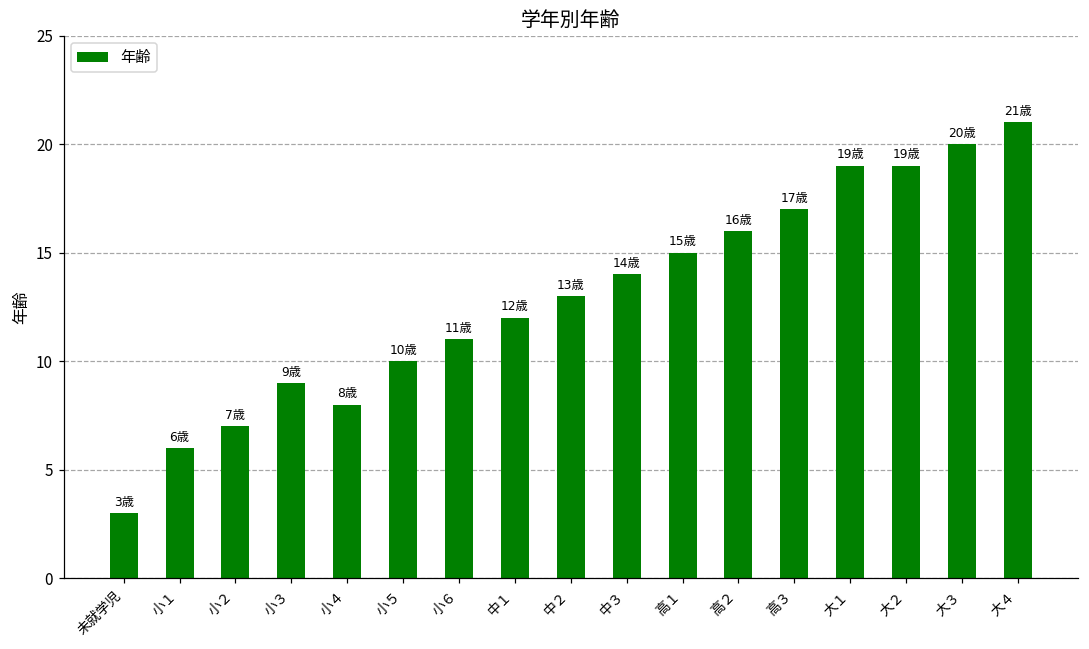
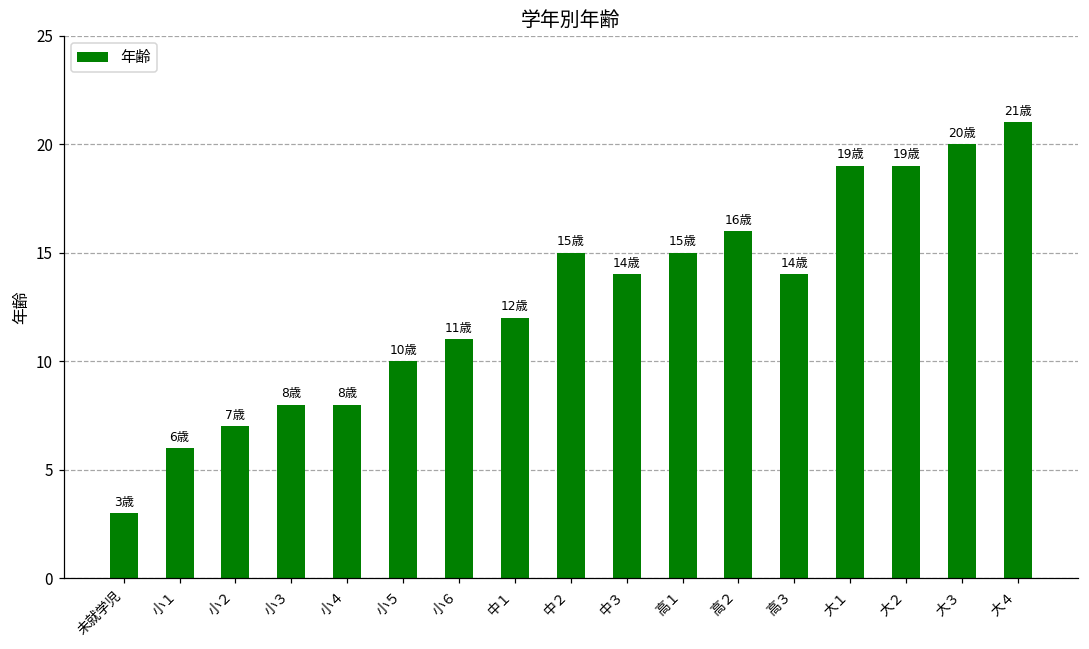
小３: 9歳 -> 8歳
中２: 13歳 -> 15歳
高３: 17歳 -> 14歳
